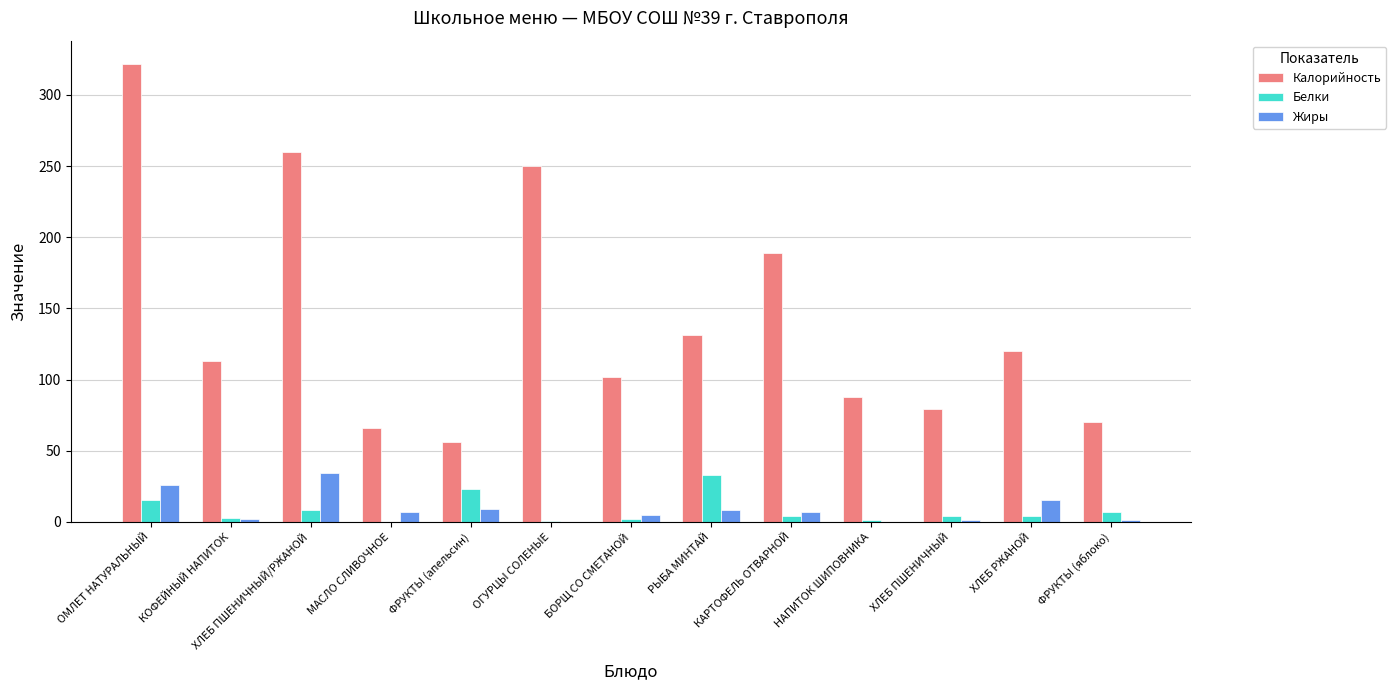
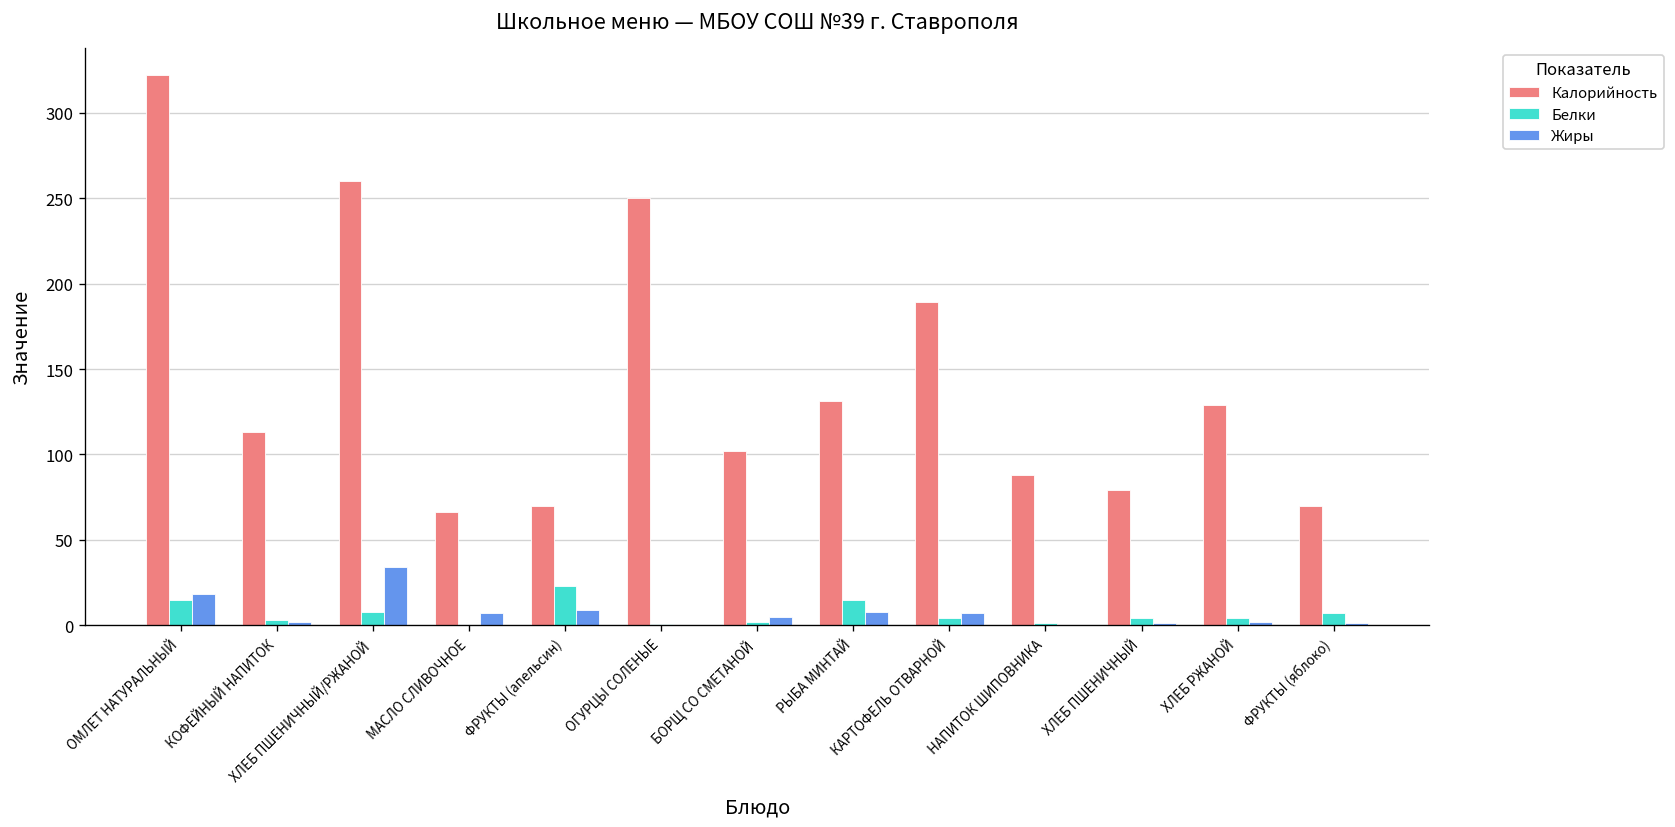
Жиры, ОМЛЕТ НАТУРАЛЬНЫЙ: 26 -> 18
Калорийность, ФРУКТЫ (апельсин): 56 -> 70
Белки, РЫБА МИНТАЙ: 33 -> 15
Калорийность, ХЛЕБ РЖАНОЙ: 120 -> 129
Жиры, ХЛЕБ РЖАНОЙ: 15 -> 2
